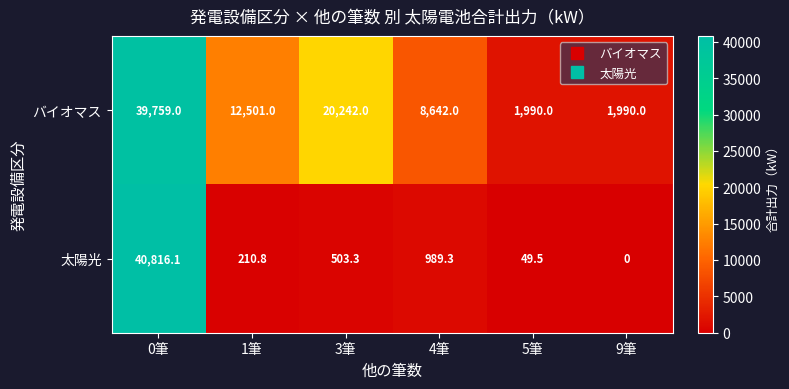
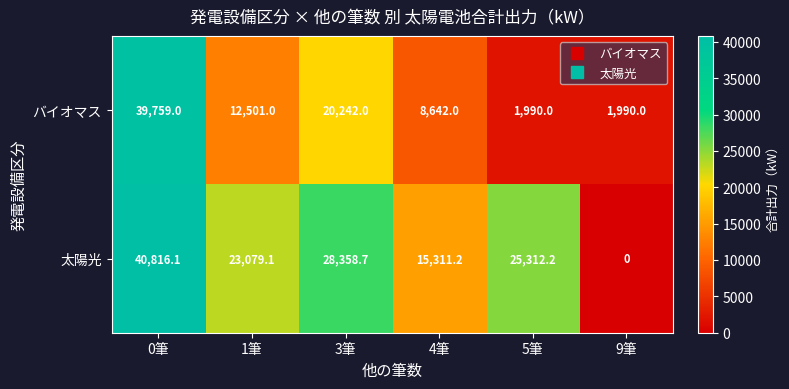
太陽光, 1筆: 210.8 -> 23,079.1
太陽光, 3筆: 503.3 -> 28,358.7
太陽光, 4筆: 989.3 -> 15,311.2
太陽光, 5筆: 49.5 -> 25,312.2
